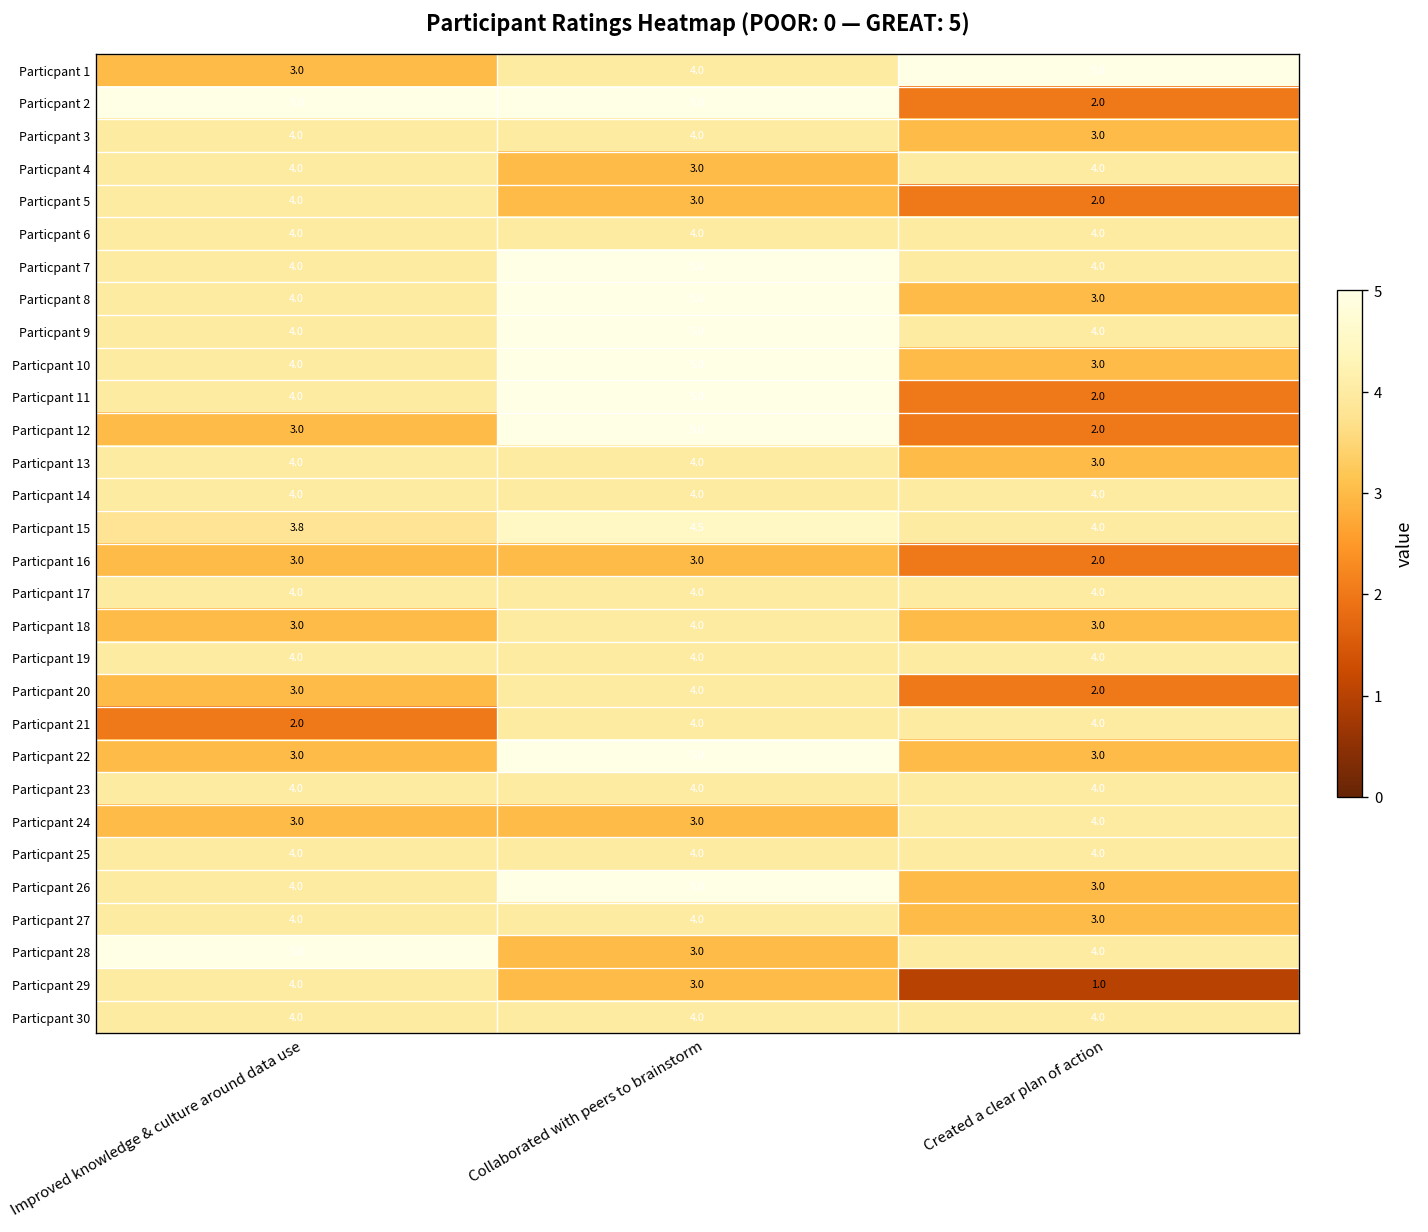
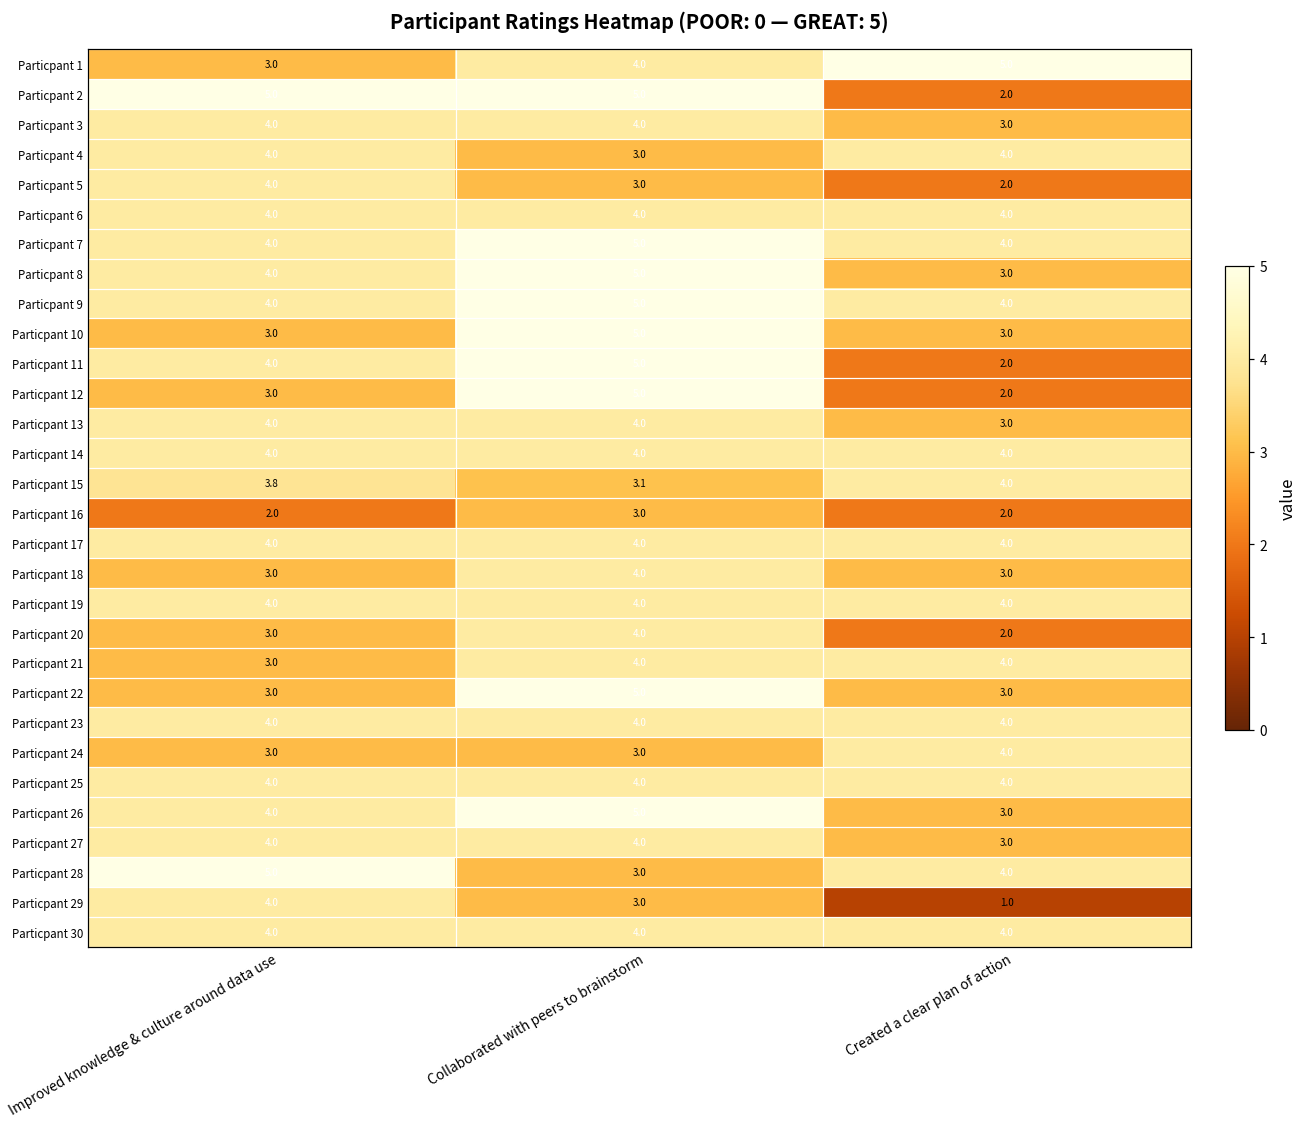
Particpant 10, Improved knowledge & culture around data use: 4.0 -> 3.0
Particpant 15, Collaborated with peers to brainstorm: 4.5 -> 3.1
Particpant 16, Improved knowledge & culture around data use: 3.0 -> 2.0
Particpant 21, Improved knowledge & culture around data use: 2.0 -> 3.0
